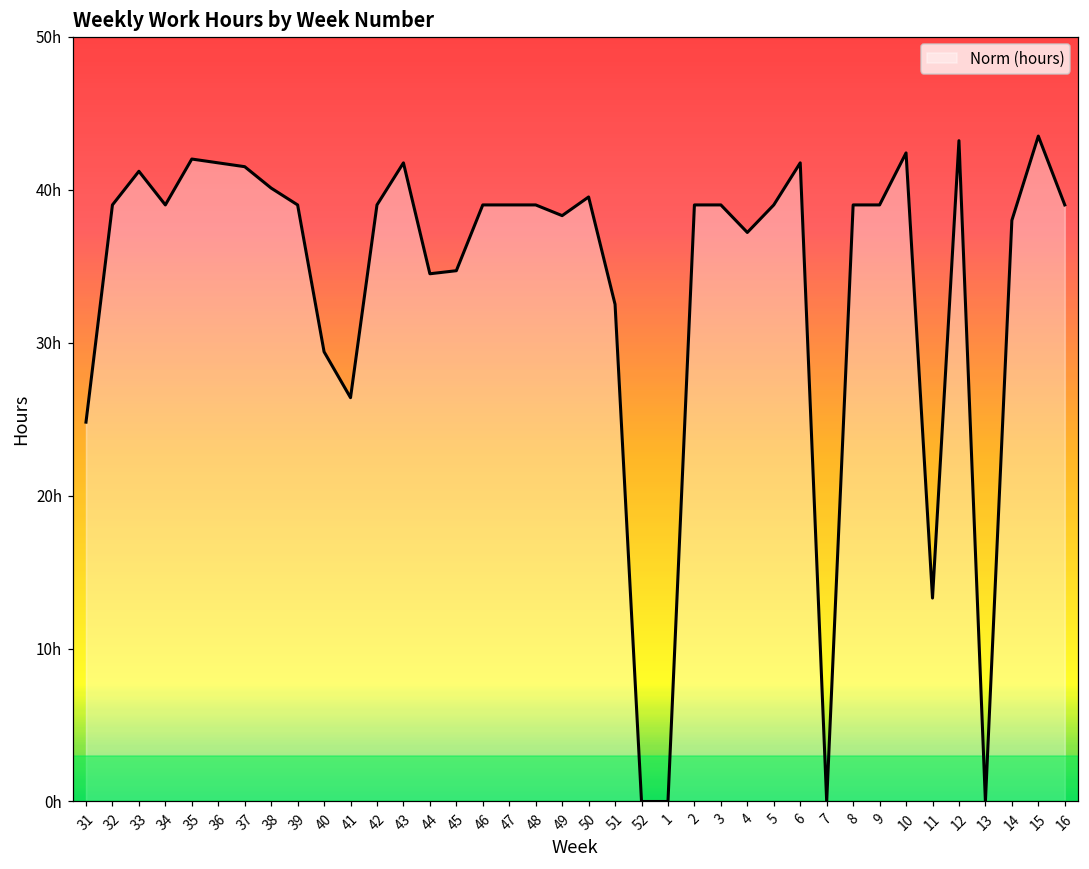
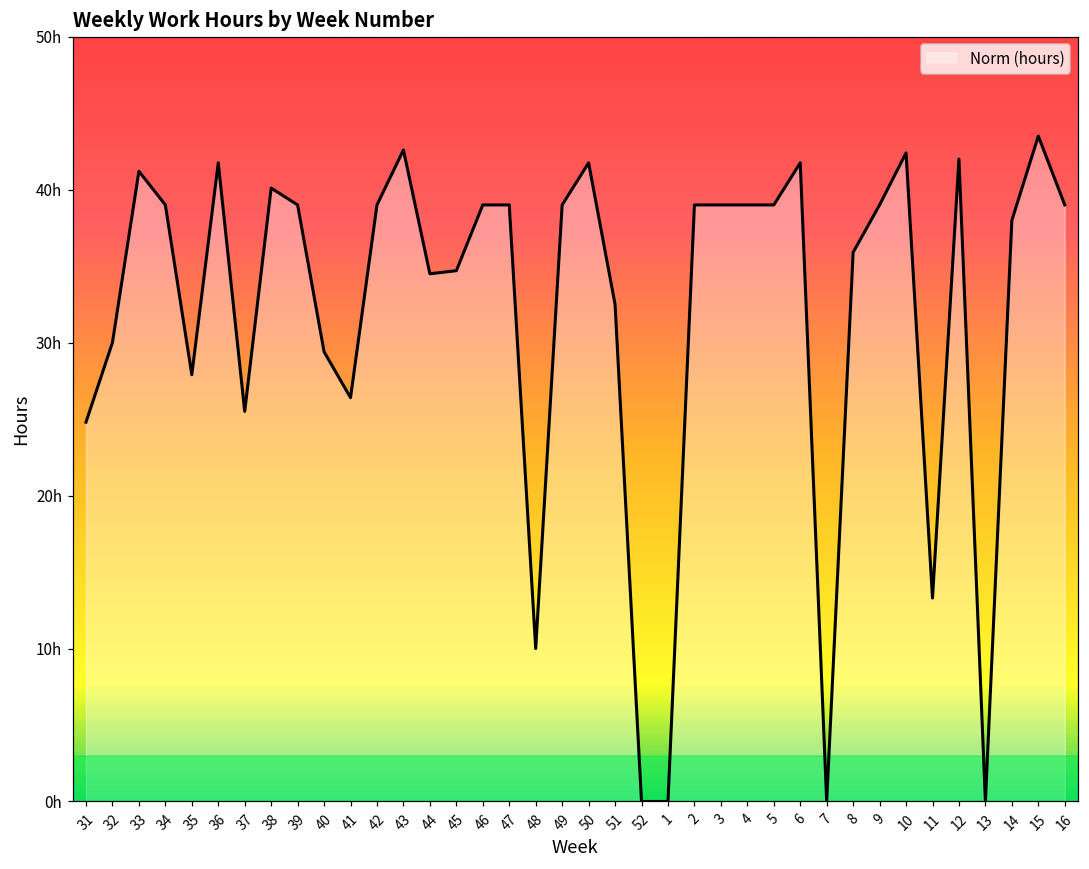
32: 39h -> 30h
35: 42.0h -> 27.9h
37: 41.5h -> 25.5h
43: 41.8h -> 42.6h
48: 39h -> 10h
49: 38.3h -> 39.0h
50: 39.5h -> 41.8h
4: 37.2h -> 39.0h
8: 39.0h -> 35.9h
12: 43.2h -> 42.0h
